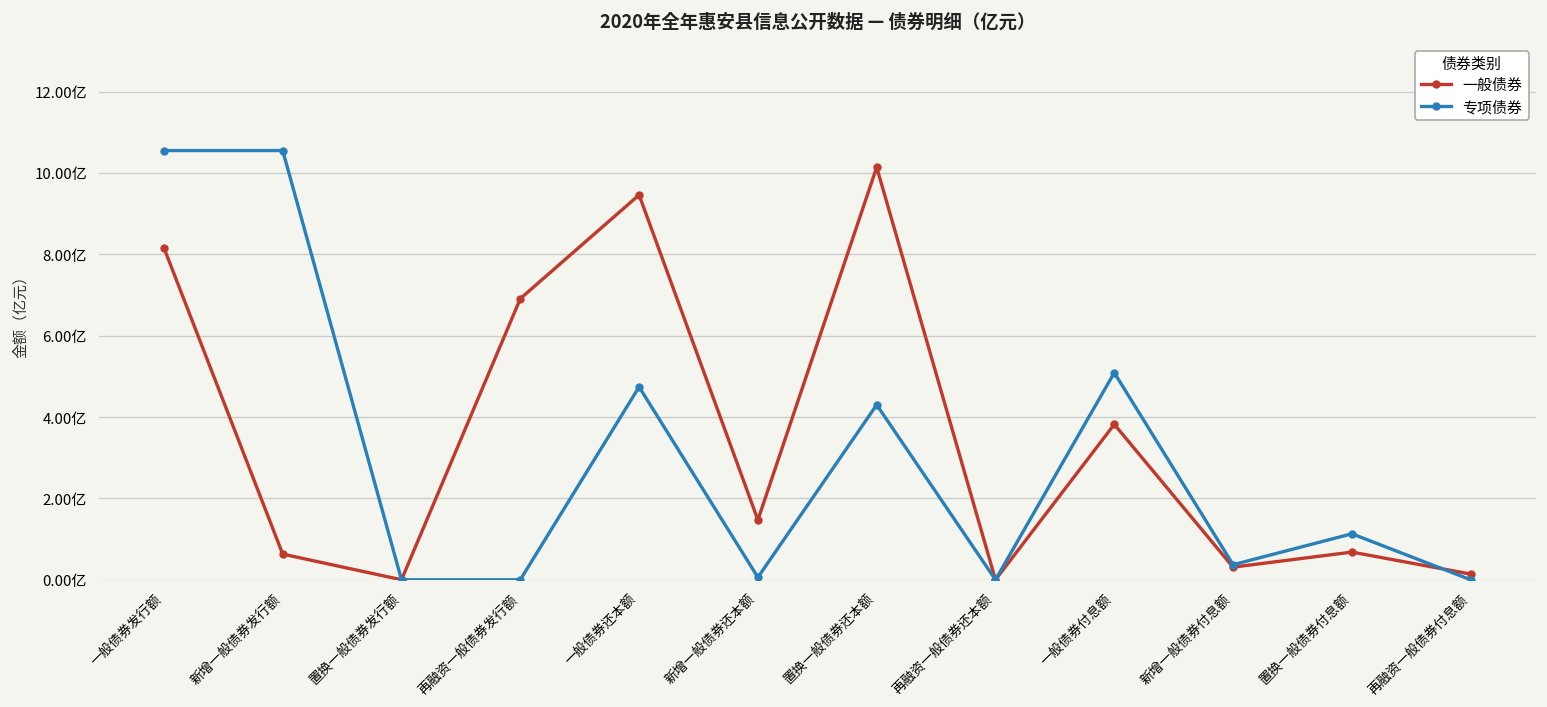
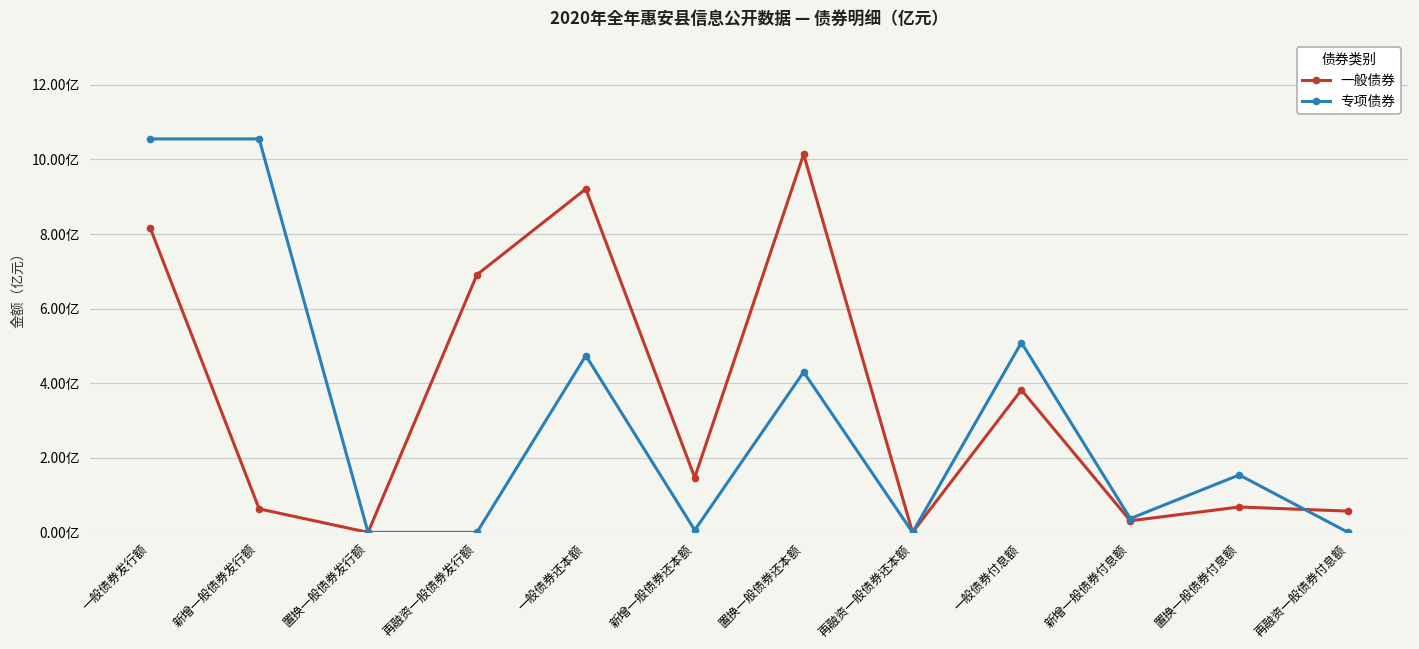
一般债券, 一般债券还本额: 9.5亿 -> 9.2亿
专项债券, 置换一般债券付息额: 1.1亿 -> 1.5亿
一般债券, 再融资一般债券付息额: 0.1亿 -> 0.6亿
